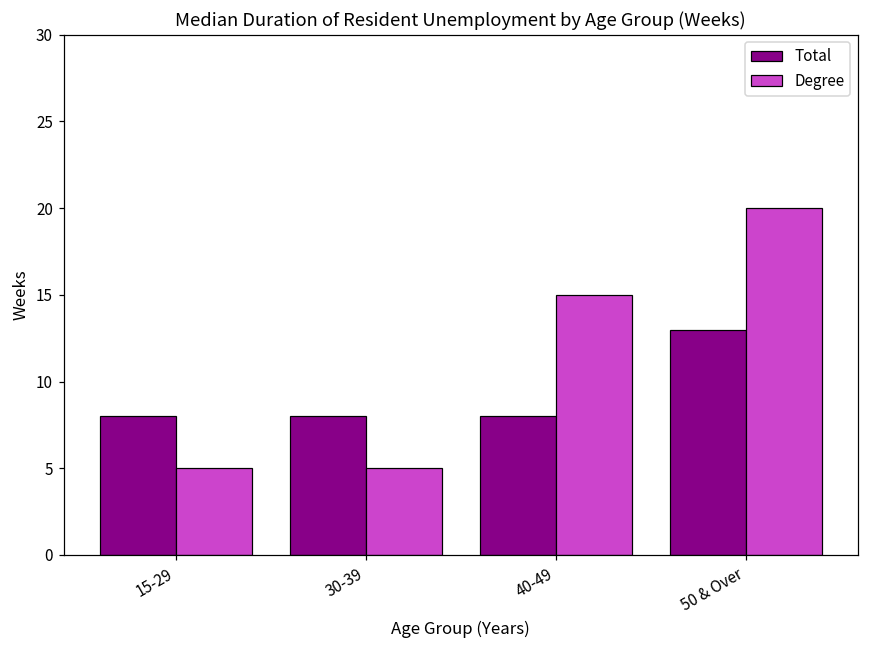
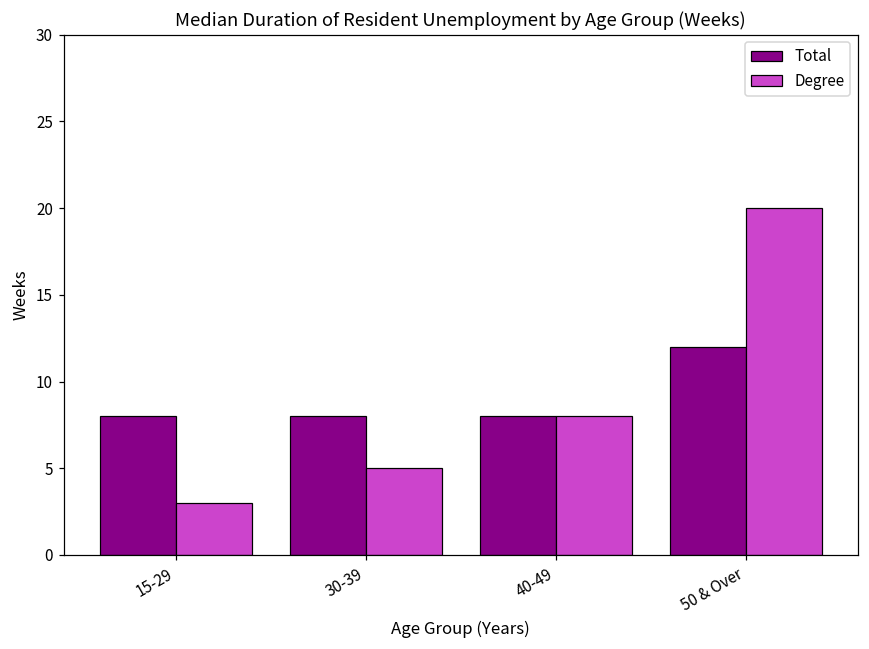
Degree, 15-29: 5 -> 3
Degree, 40-49: 15 -> 8
Total, 50 & Over: 13 -> 12
